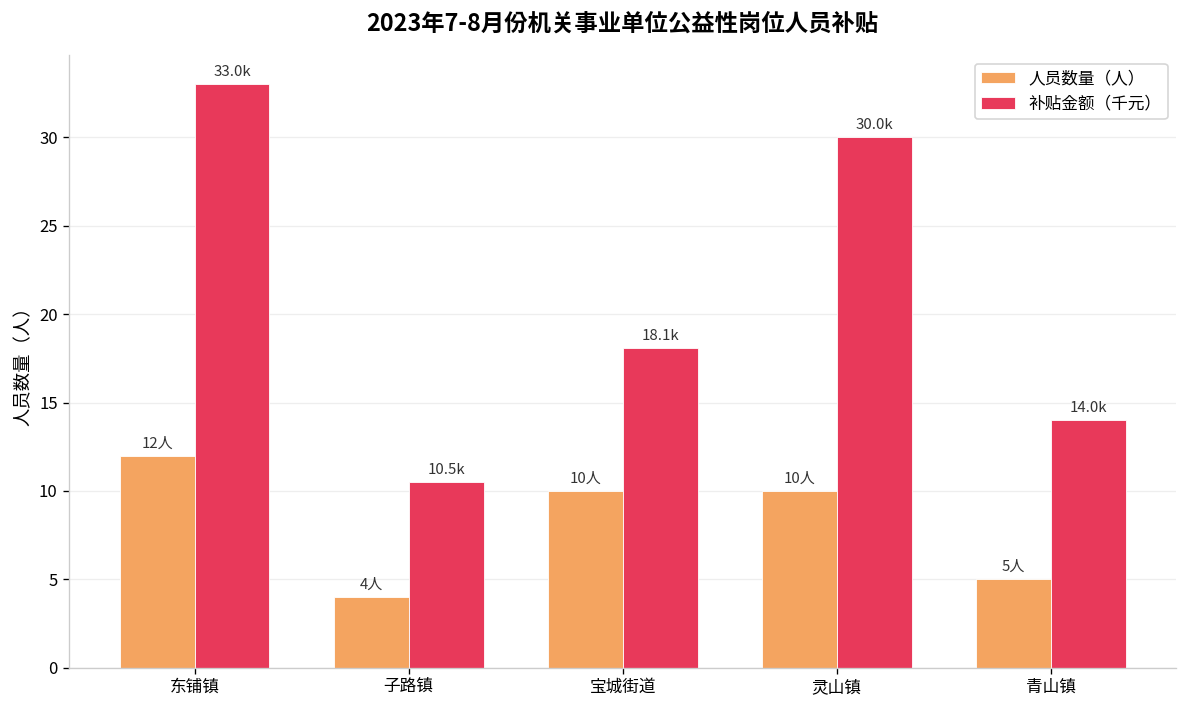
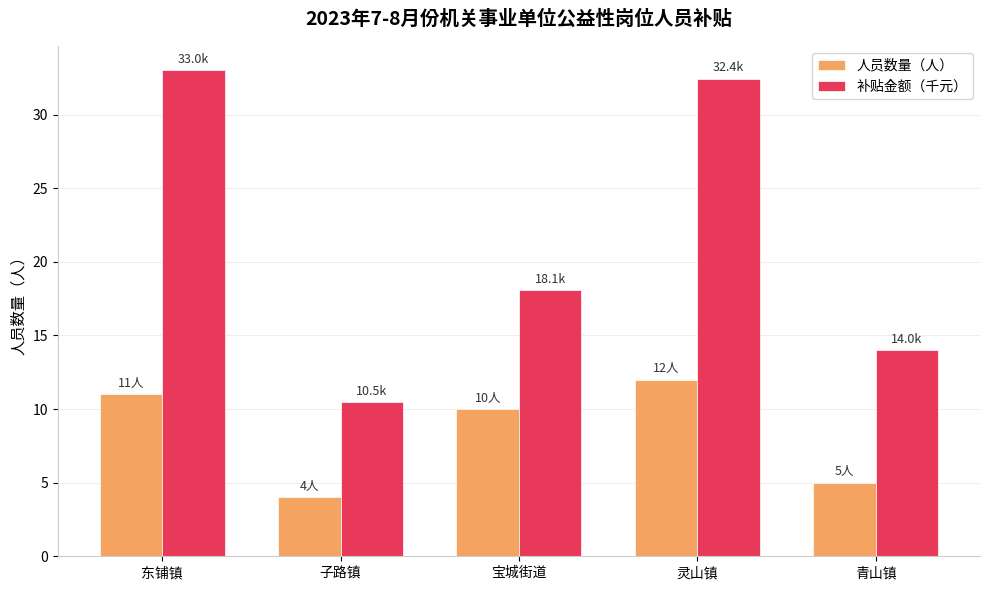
人员数量（人）, 东铺镇: 12人 -> 11人
人员数量（人）, 灵山镇: 10人 -> 12人
补贴金额（千元）, 灵山镇: 30.0k -> 32.4k
